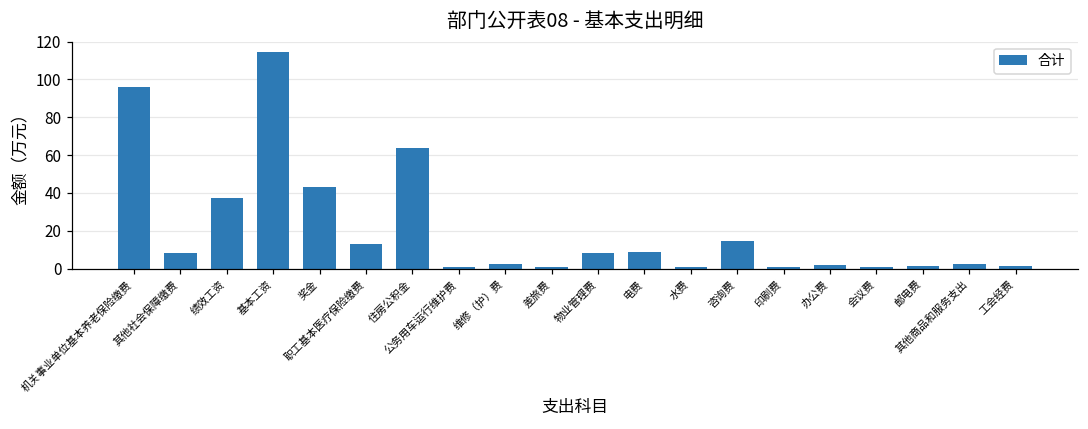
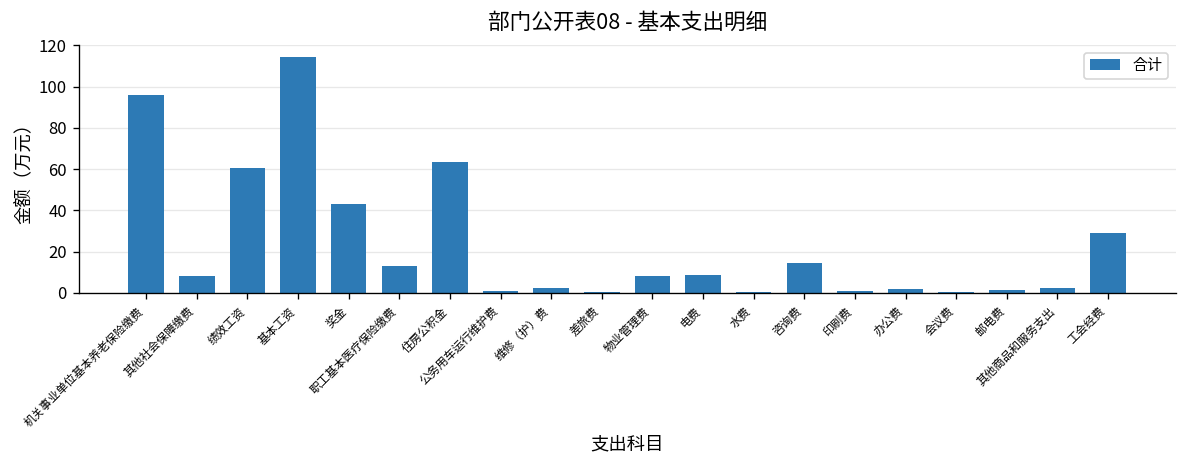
绩效工资: 37 -> 61
工会经费: 1 -> 29
